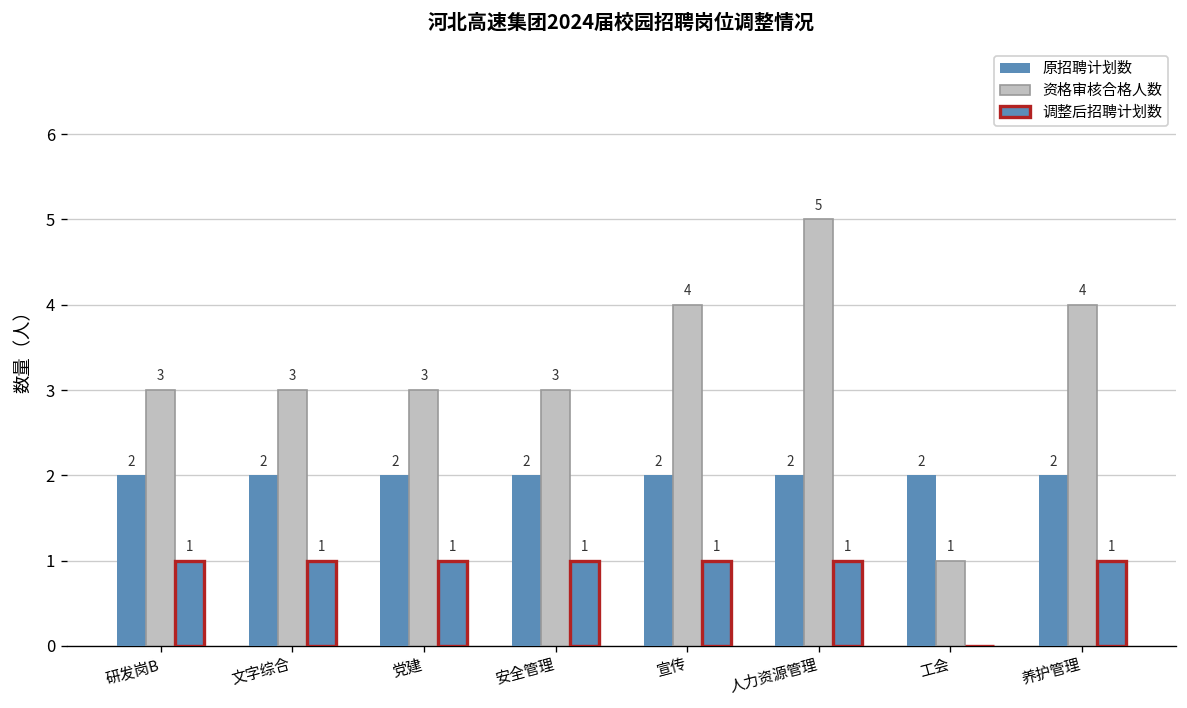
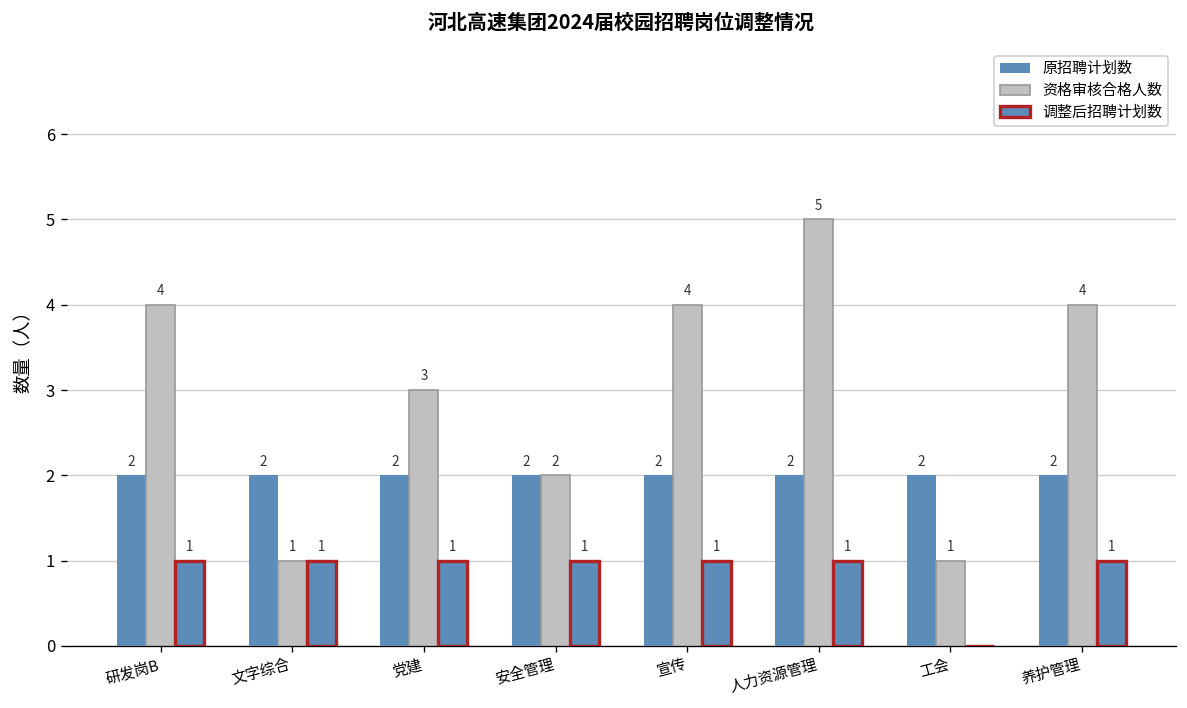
资格审核合格人数, 研发岗B: 3 -> 4
资格审核合格人数, 文字综合: 3 -> 1
资格审核合格人数, 安全管理: 3 -> 2
